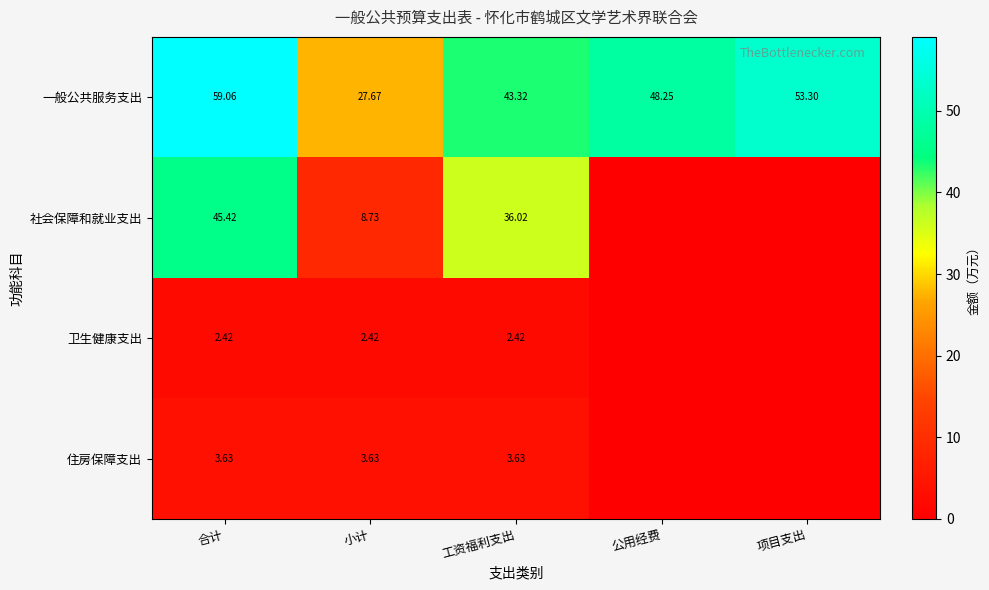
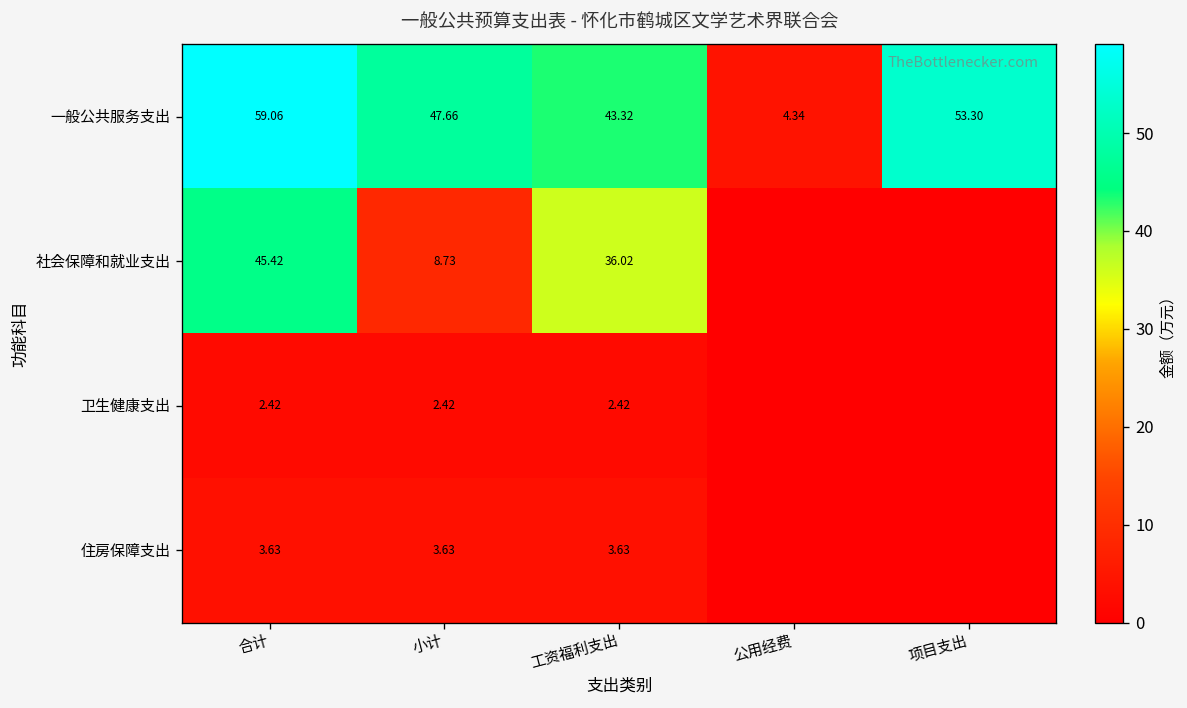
一般公共服务支出, 小计: 27.67 -> 47.66
一般公共服务支出, 公用经费: 48.25 -> 4.34
